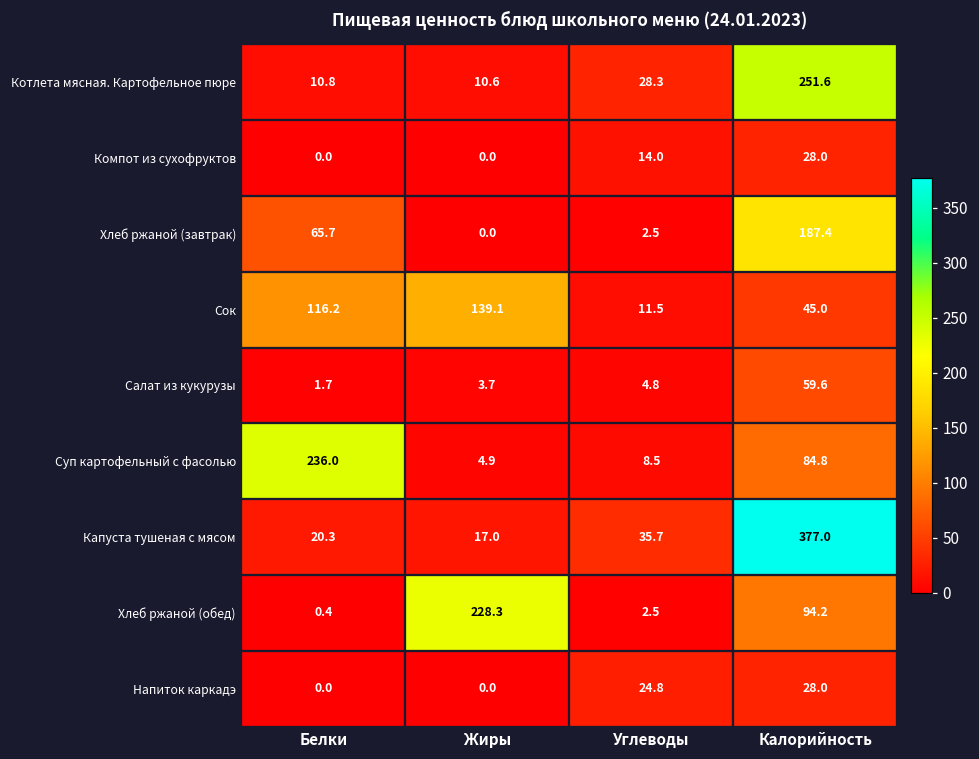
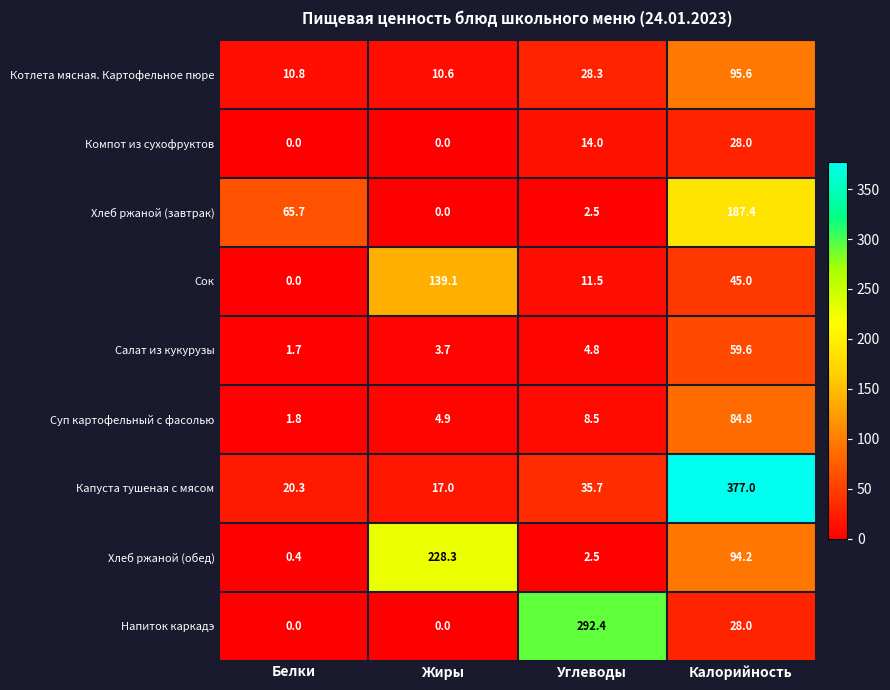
Котлета мясная. Картофельное пюре, Калорийность: 251.6 -> 95.6
Сок, Белки: 116.2 -> 0.0
Суп картофельный с фасолью, Белки: 236.0 -> 1.8
Напиток каркадэ, Углеводы: 24.8 -> 292.4
